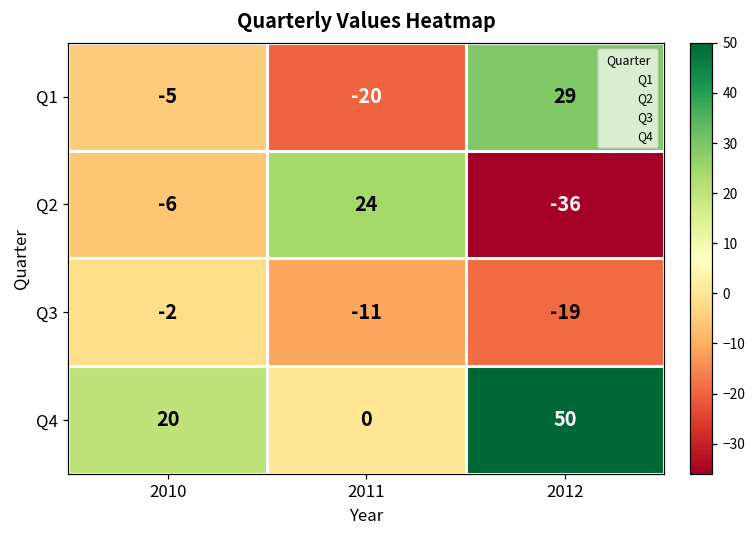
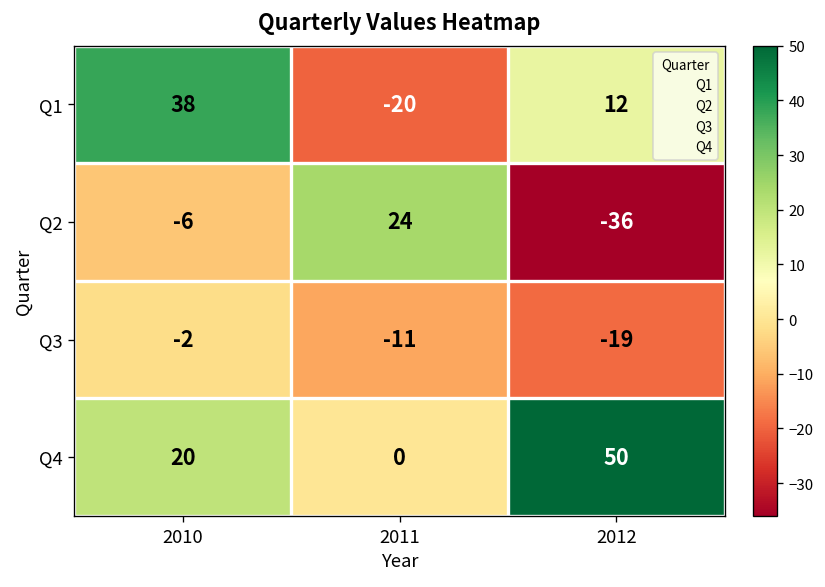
Q1, 2010: -5 -> 38
Q1, 2012: 29 -> 12
